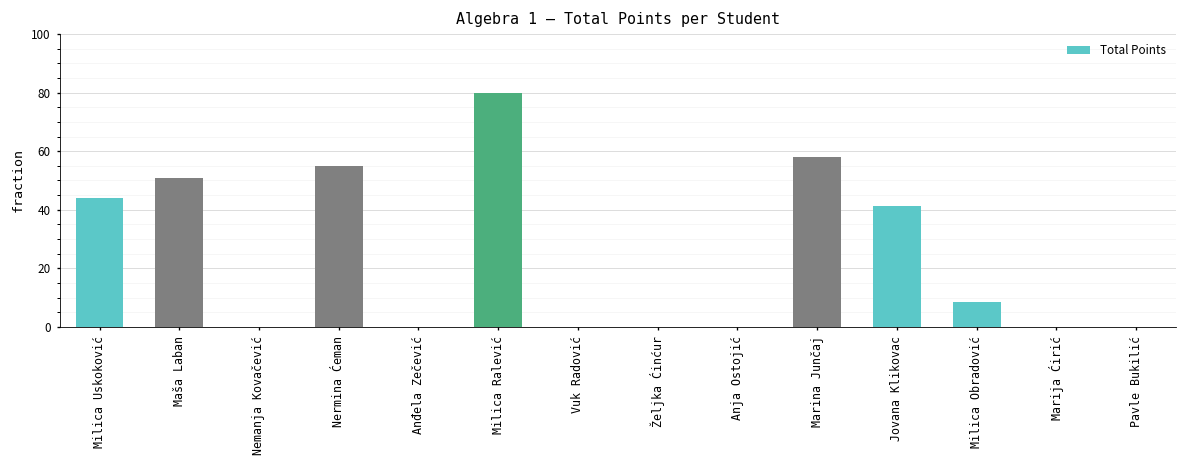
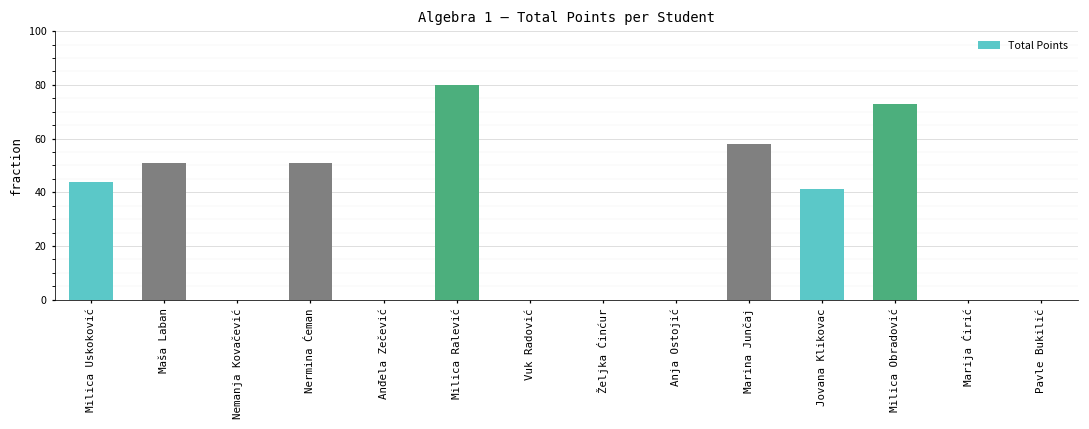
Nermina Ćeman: 55 -> 51
Milica Obradović: 9 -> 73
